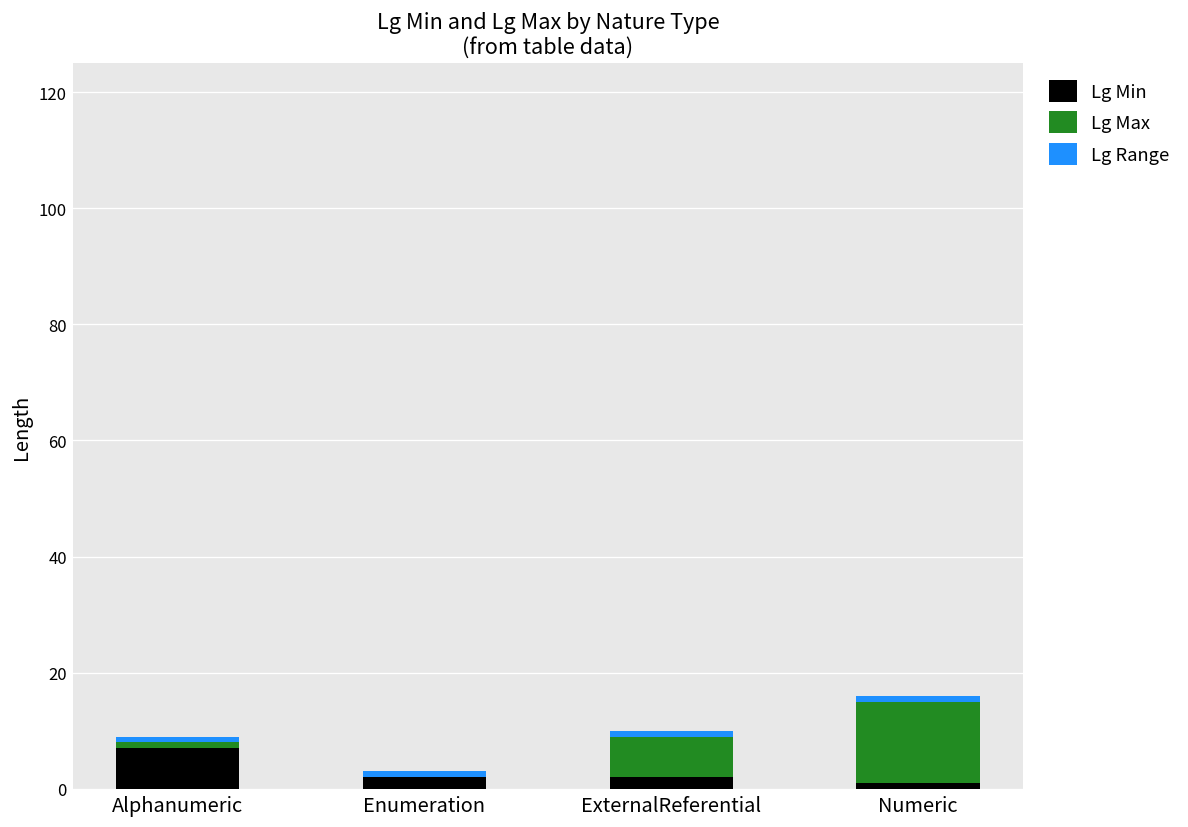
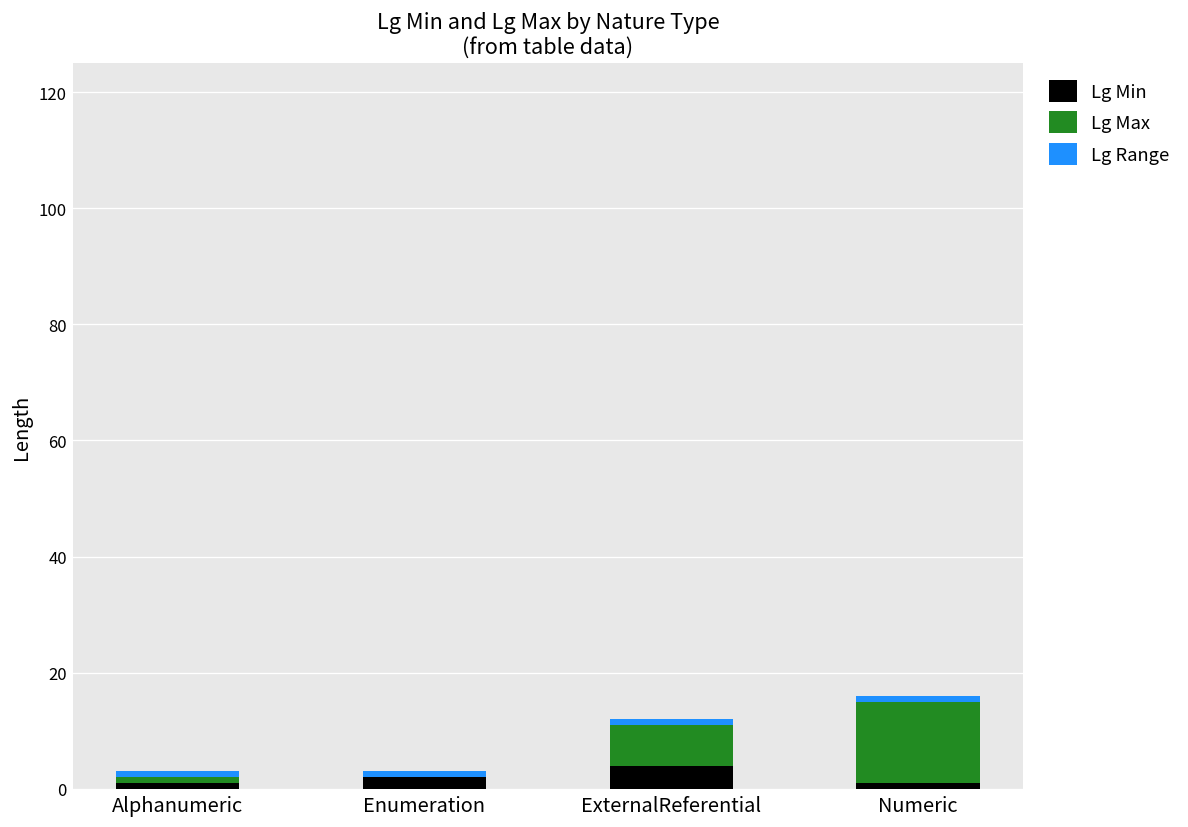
Lg Min, Alphanumeric: 7 -> 1
Lg Min, ExternalReferential: 2 -> 4
